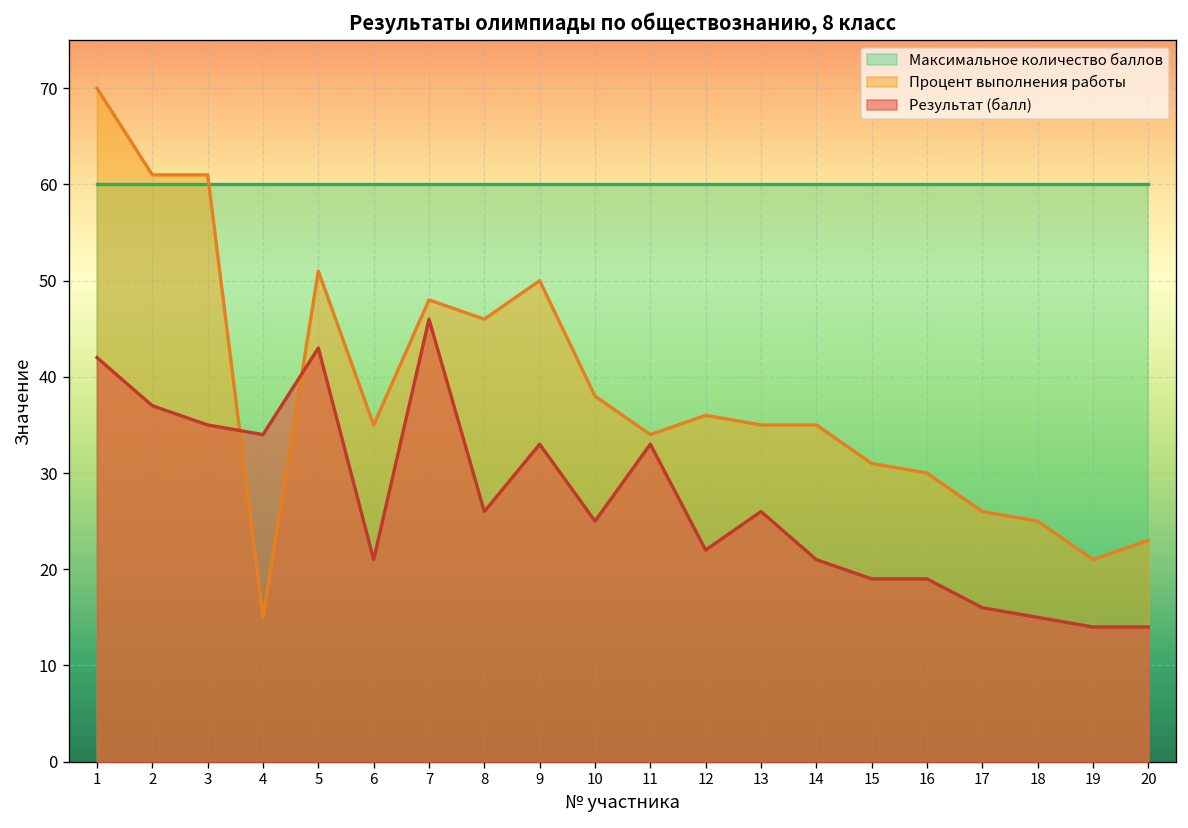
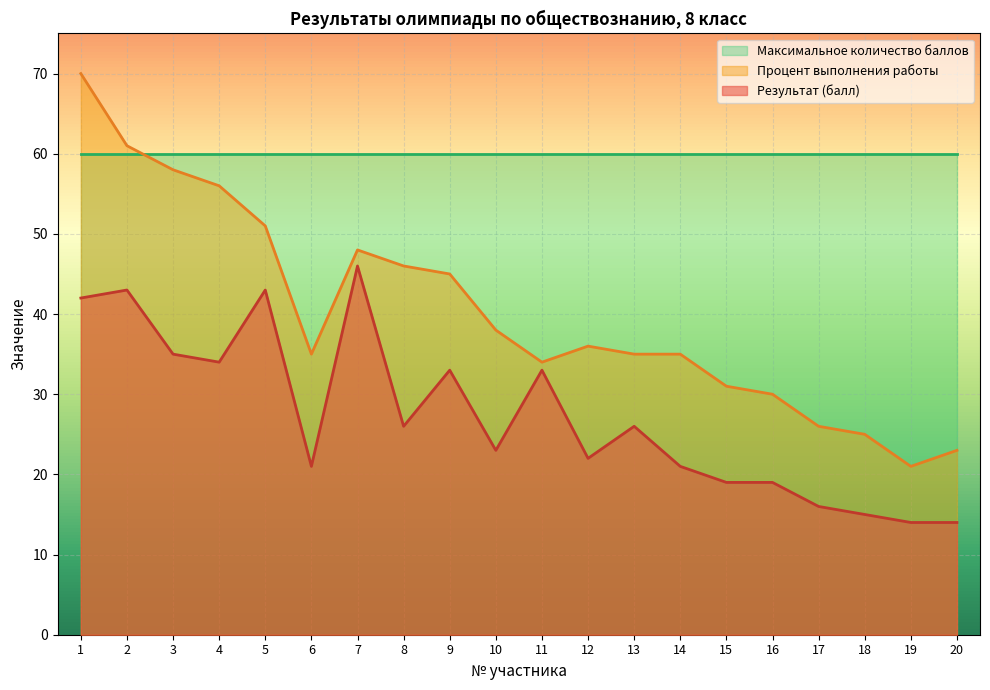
Результат (балл), 2: 37 -> 43
Процент выполнения работы, 3: 61 -> 58
Процент выполнения работы, 4: 15 -> 56
Процент выполнения работы, 9: 50 -> 45
Результат (балл), 10: 25 -> 23
